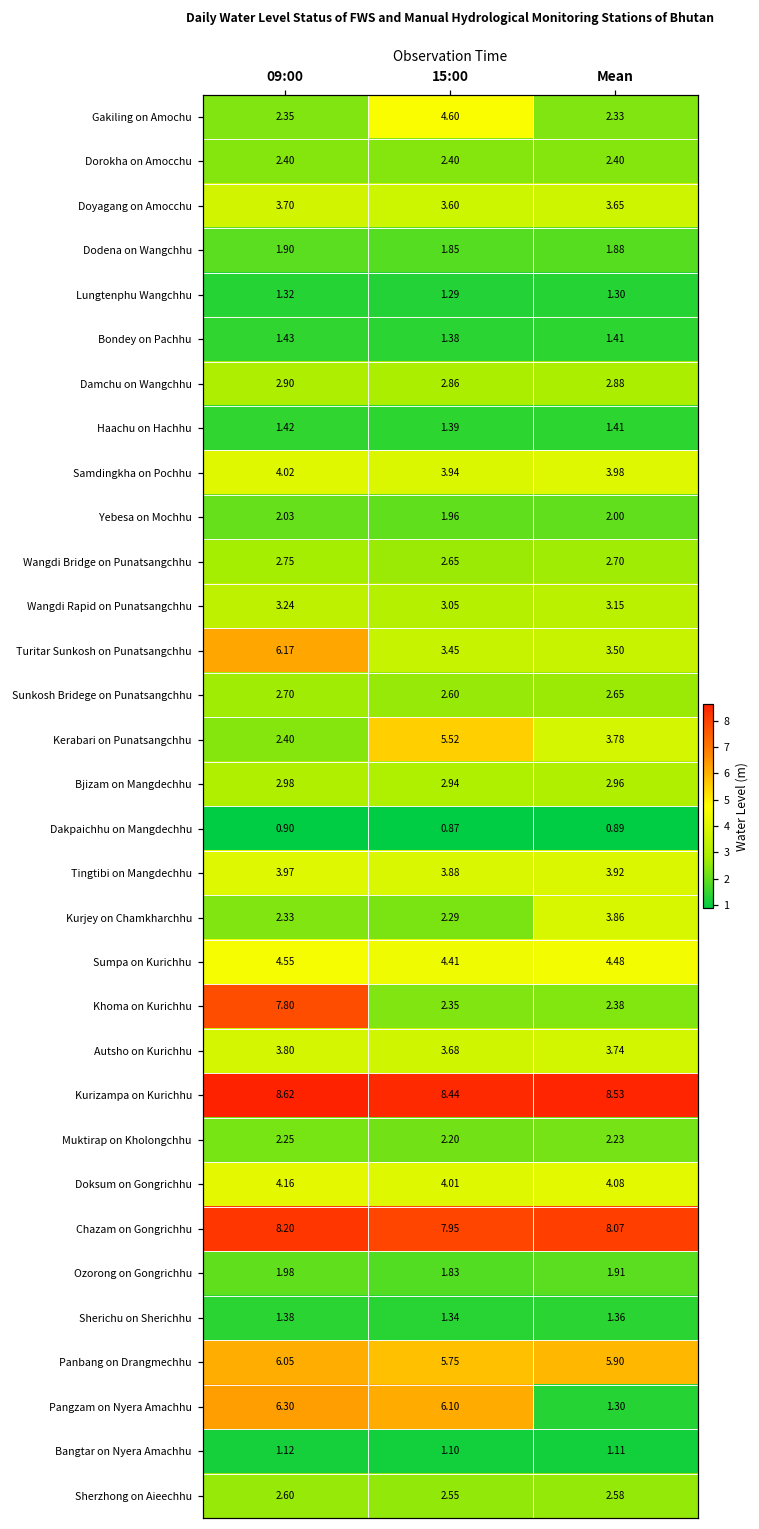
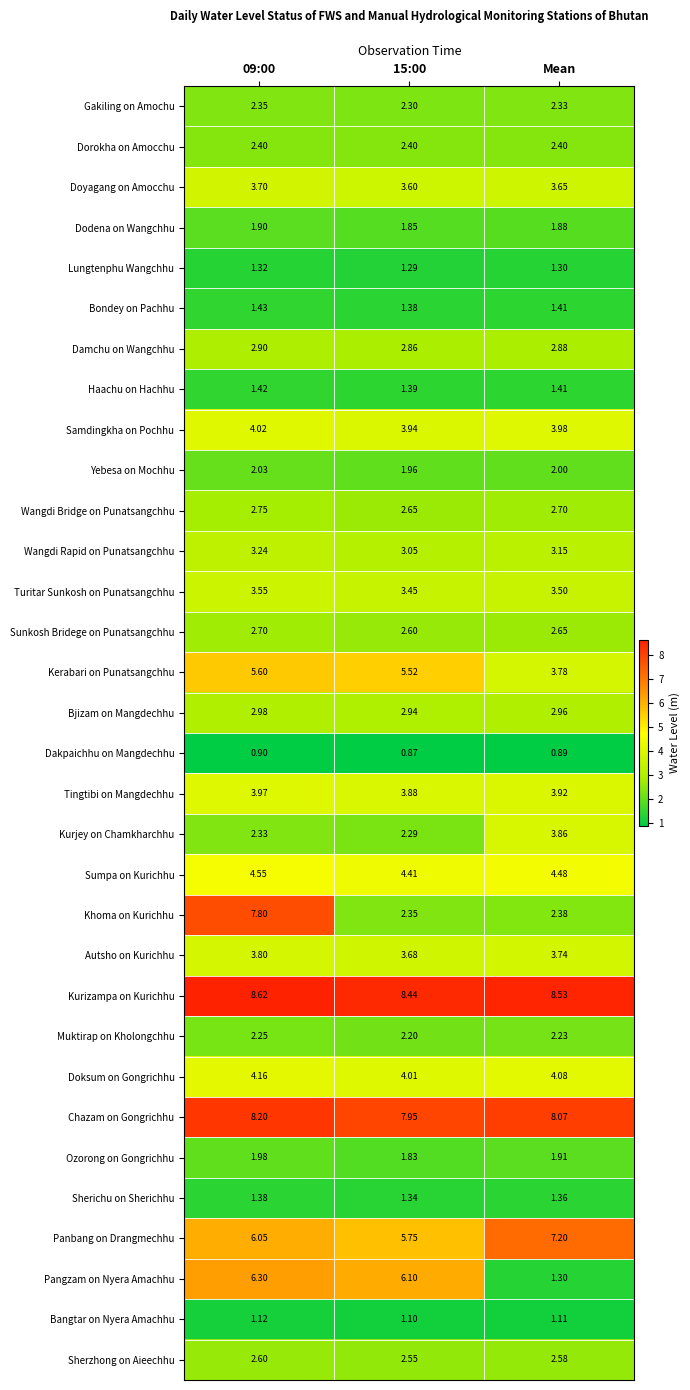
Gakiling on Amochu, 15:00: 4.60 -> 2.30
Turitar Sunkosh on Punatsangchhu, 09:00: 6.17 -> 3.55
Kerabari on Punatsangchhu, 09:00: 2.40 -> 5.60
Panbang on Drangmechhu, Mean: 5.90 -> 7.20
